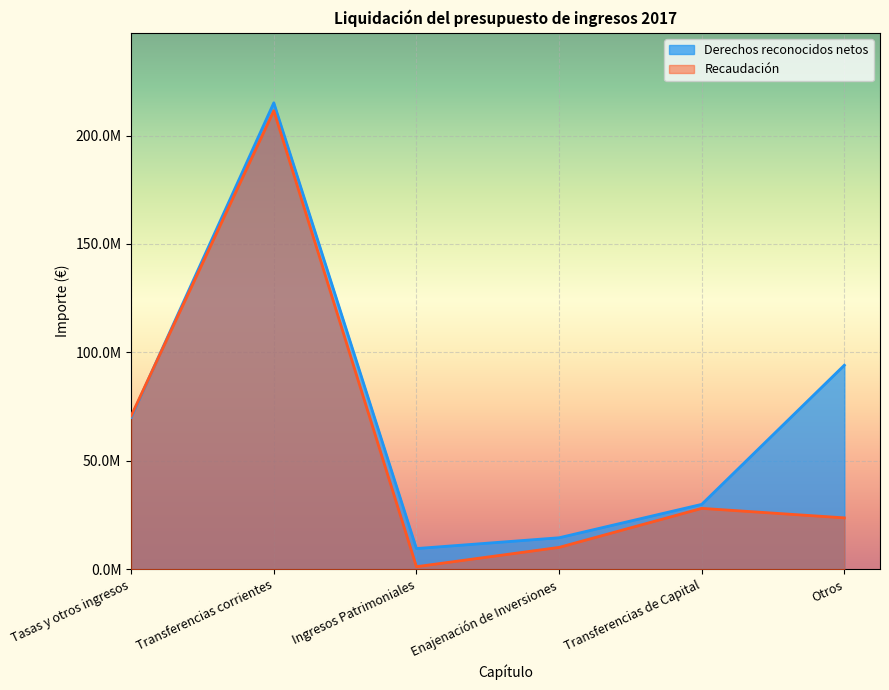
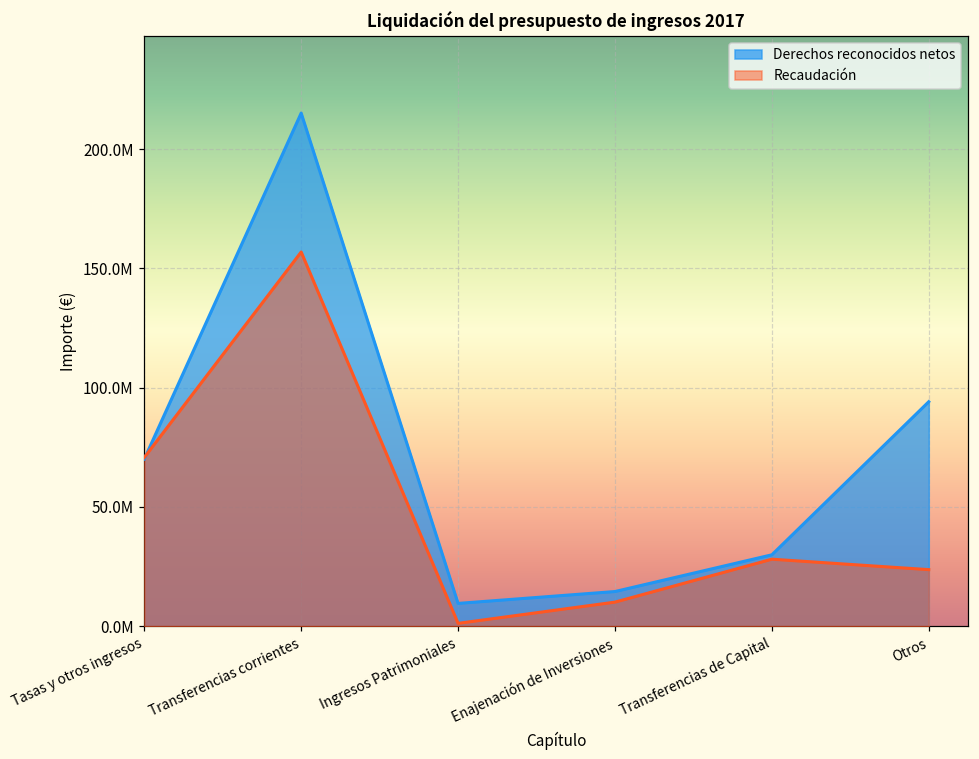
Recaudación, Transferencias corrientes: 211000000 -> 157000000
